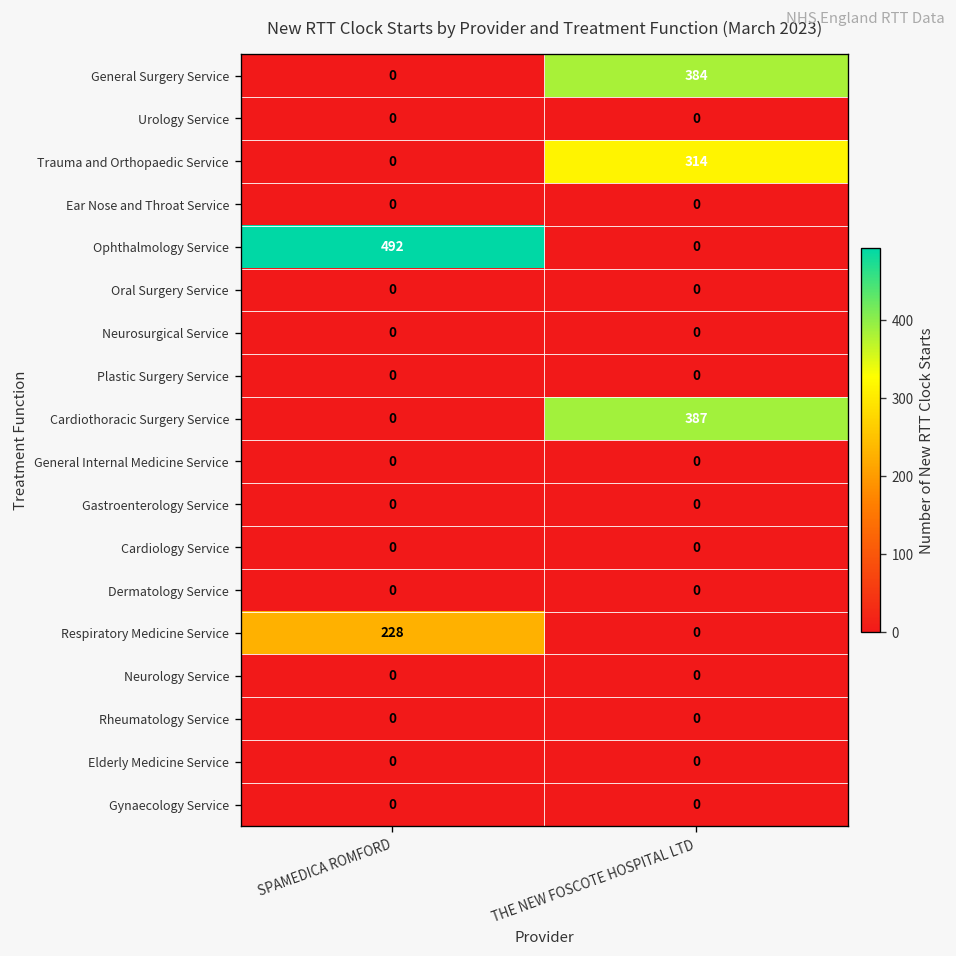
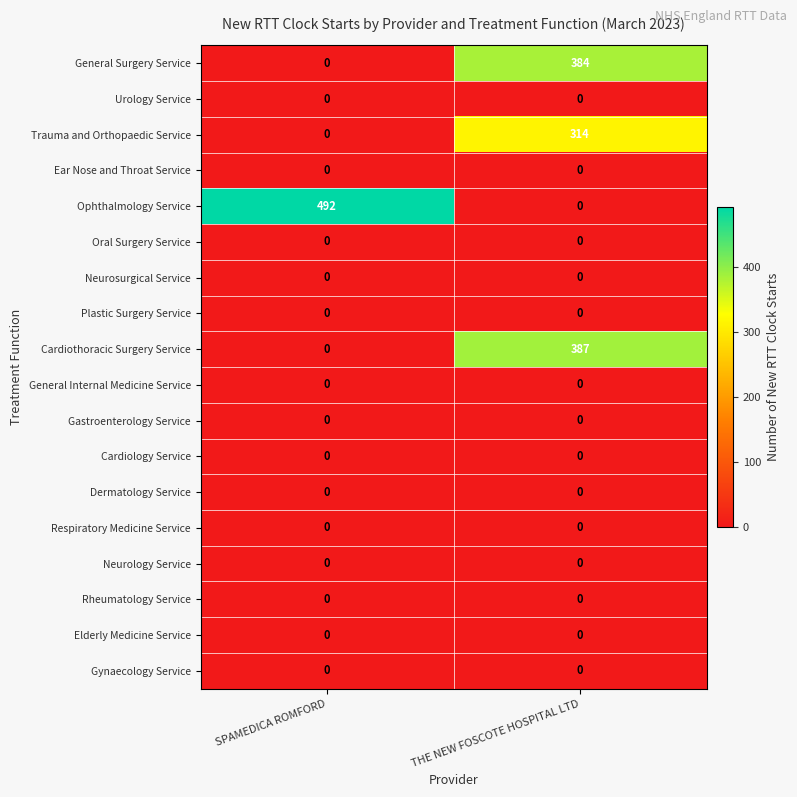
Respiratory Medicine Service, SPAMEDICA ROMFORD: 228 -> 0
